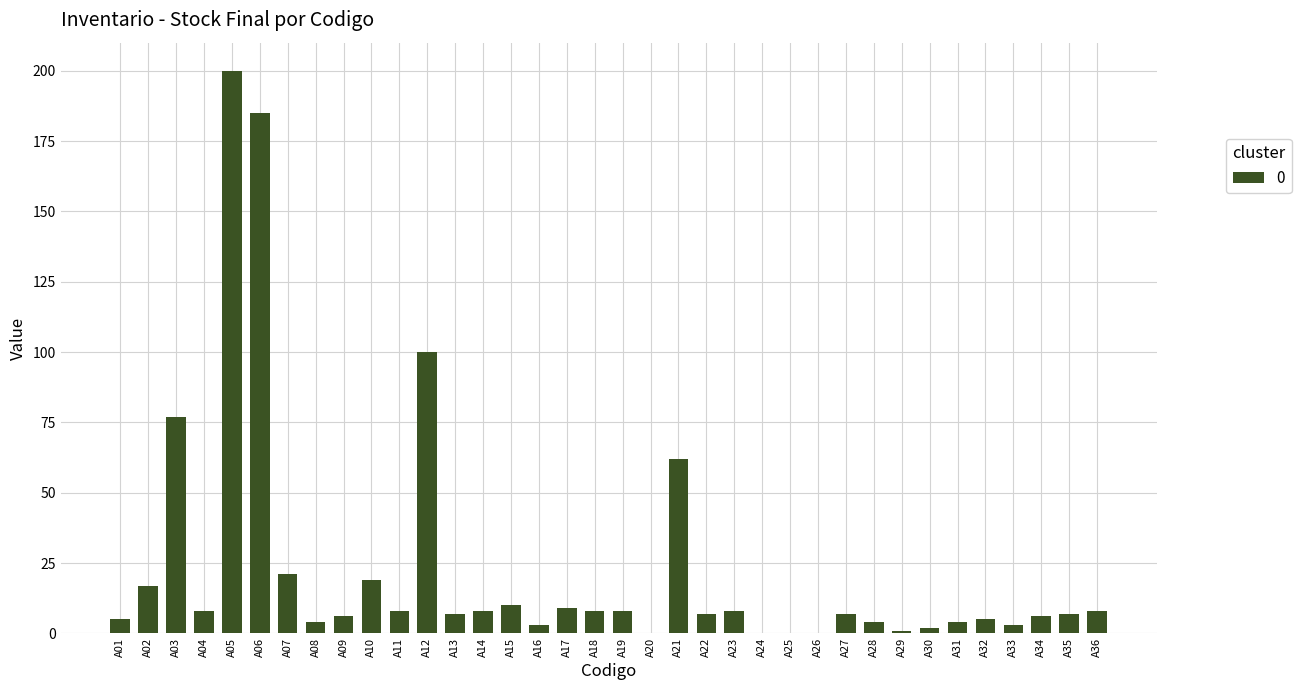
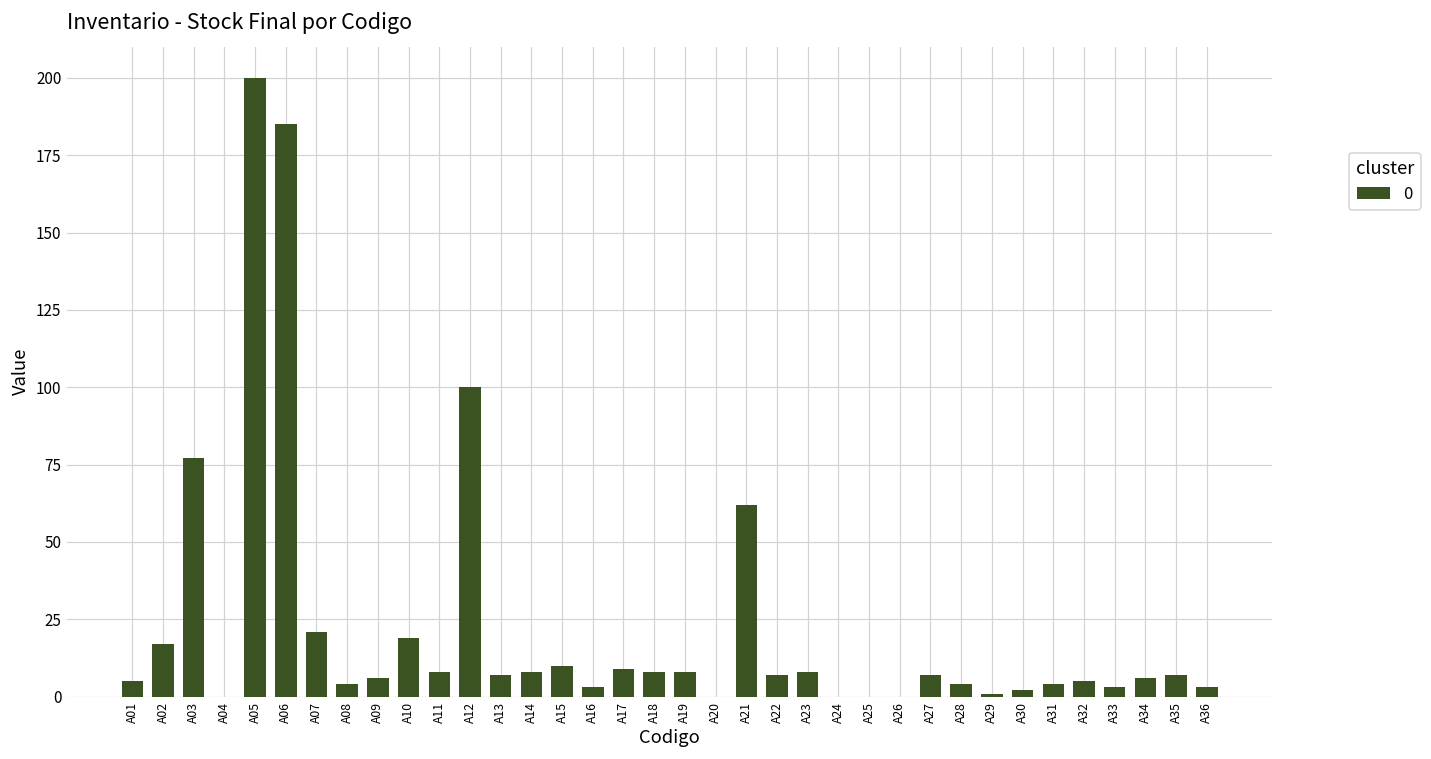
A04: 8 -> 0
A36: 8 -> 3
